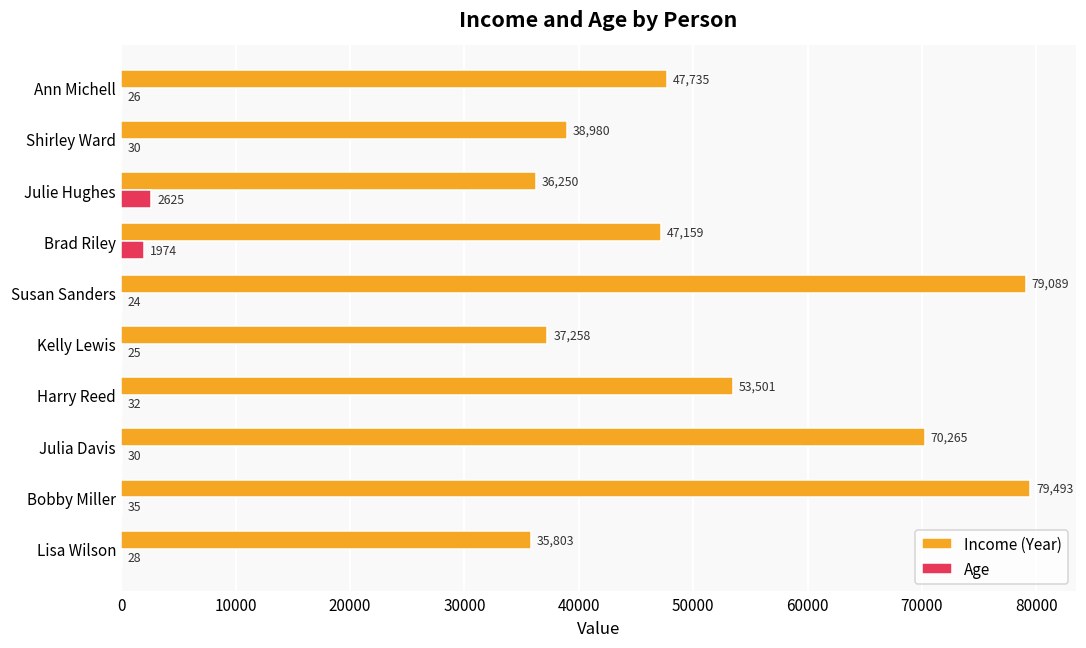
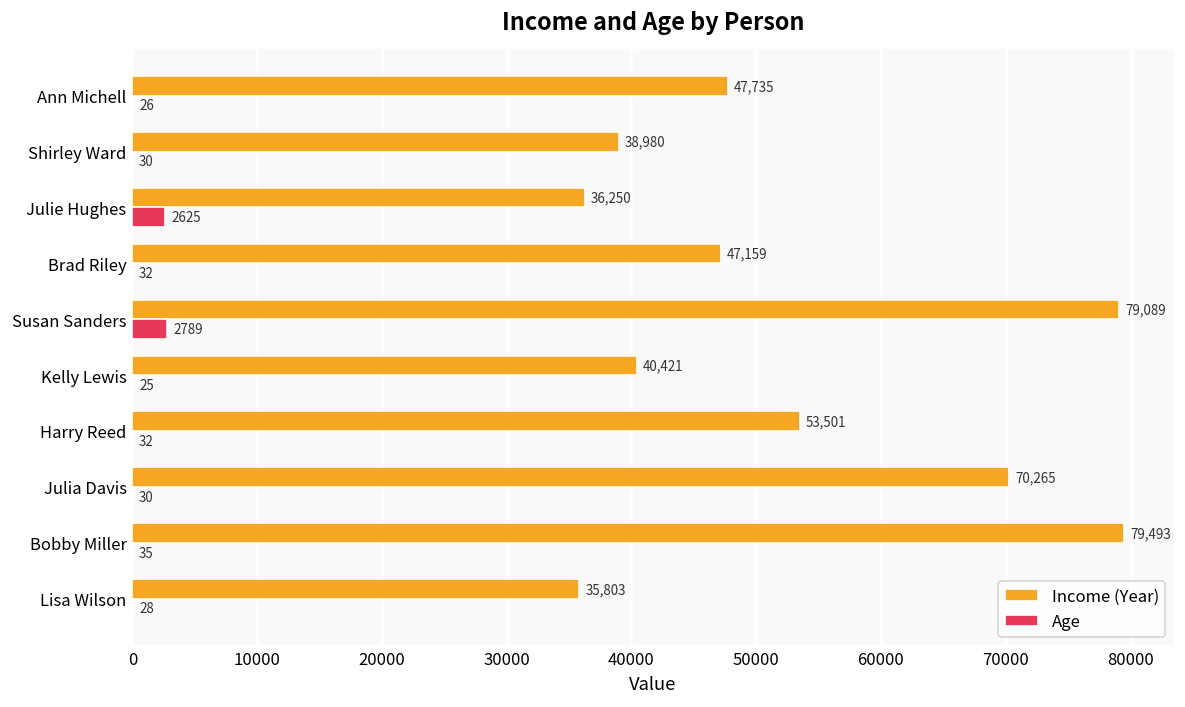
Age, Brad Riley: 1974 -> 32
Age, Susan Sanders: 24 -> 2789
Income (Year), Kelly Lewis: 37,258 -> 40,421
